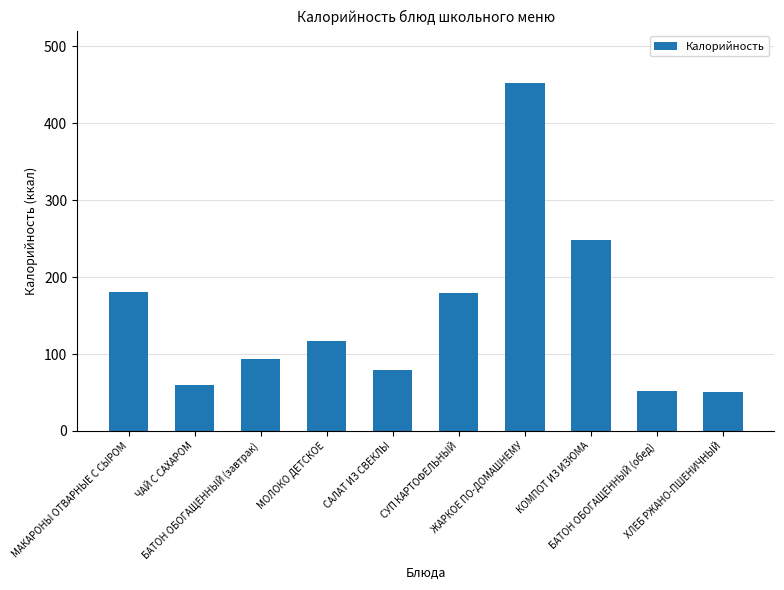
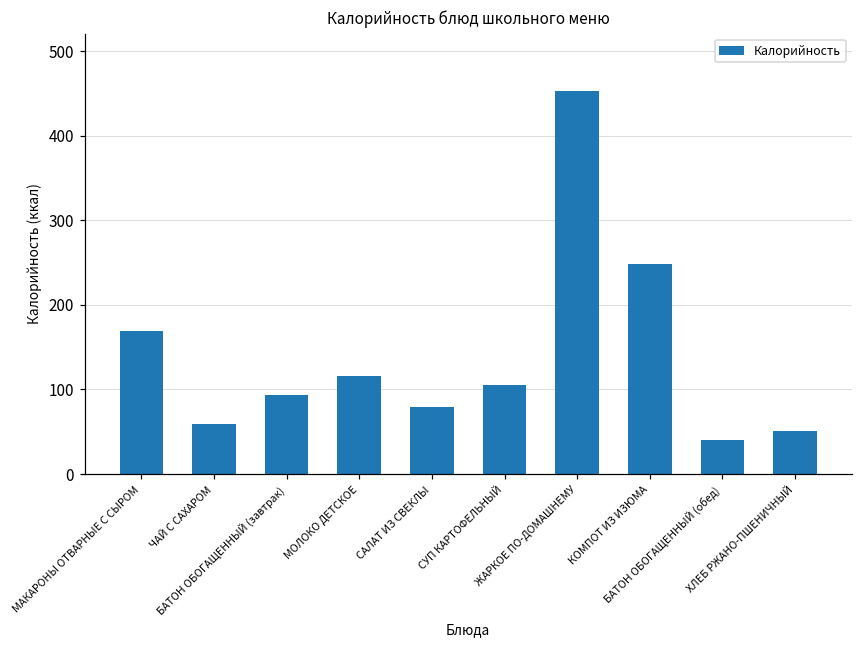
МАКАРОНЫ ОТВАРНЫЕ С СЫРОМ: 180 -> 170
СУП КАРТОФЕЛЬНЫЙ: 180 -> 110
БАТОН ОБОГАЩЕННЫЙ (обед): 50 -> 40
